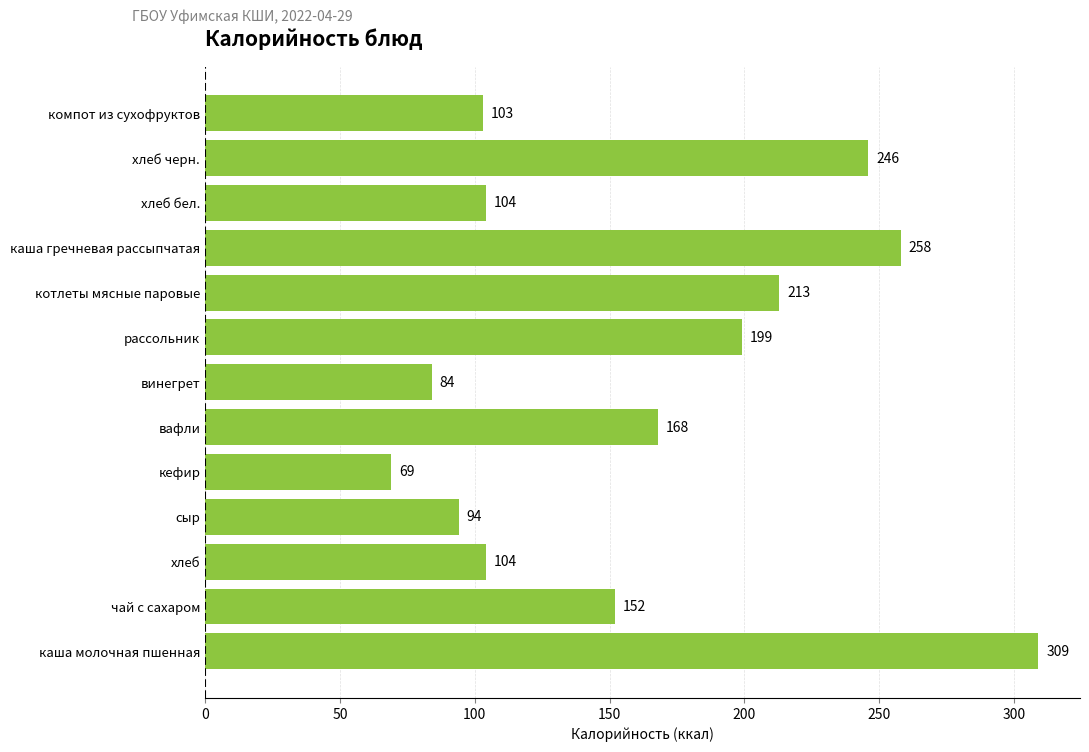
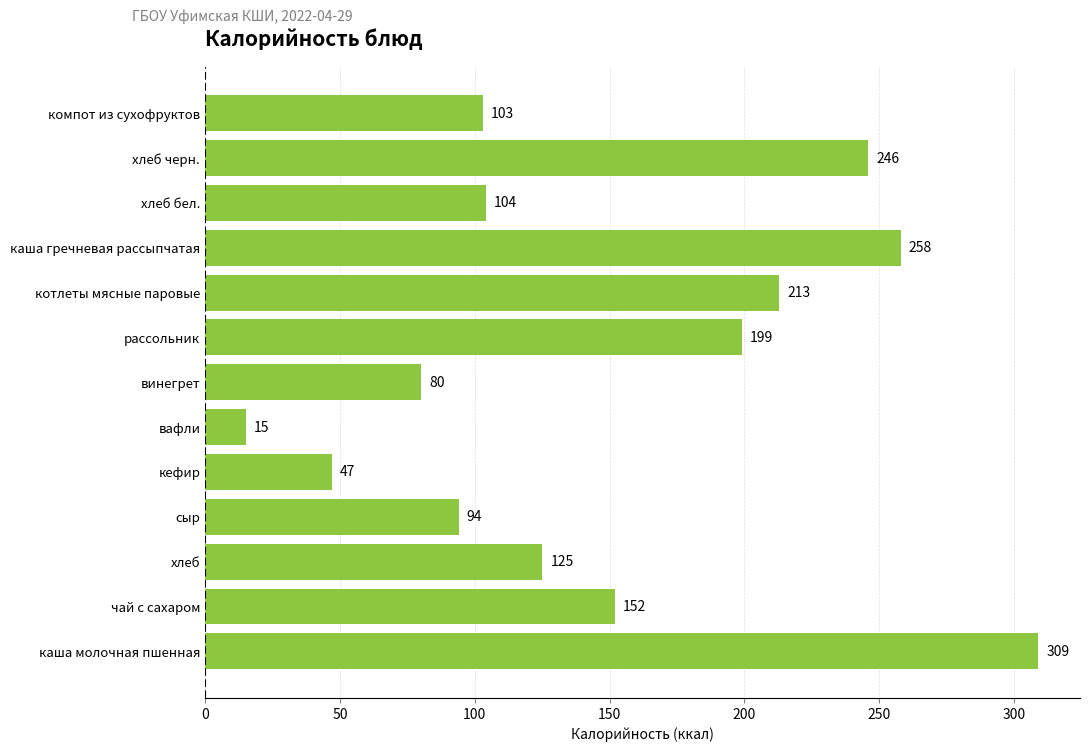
винегрет: 84 -> 80
вафли: 168 -> 15
кефир: 69 -> 47
хлеб: 104 -> 125
